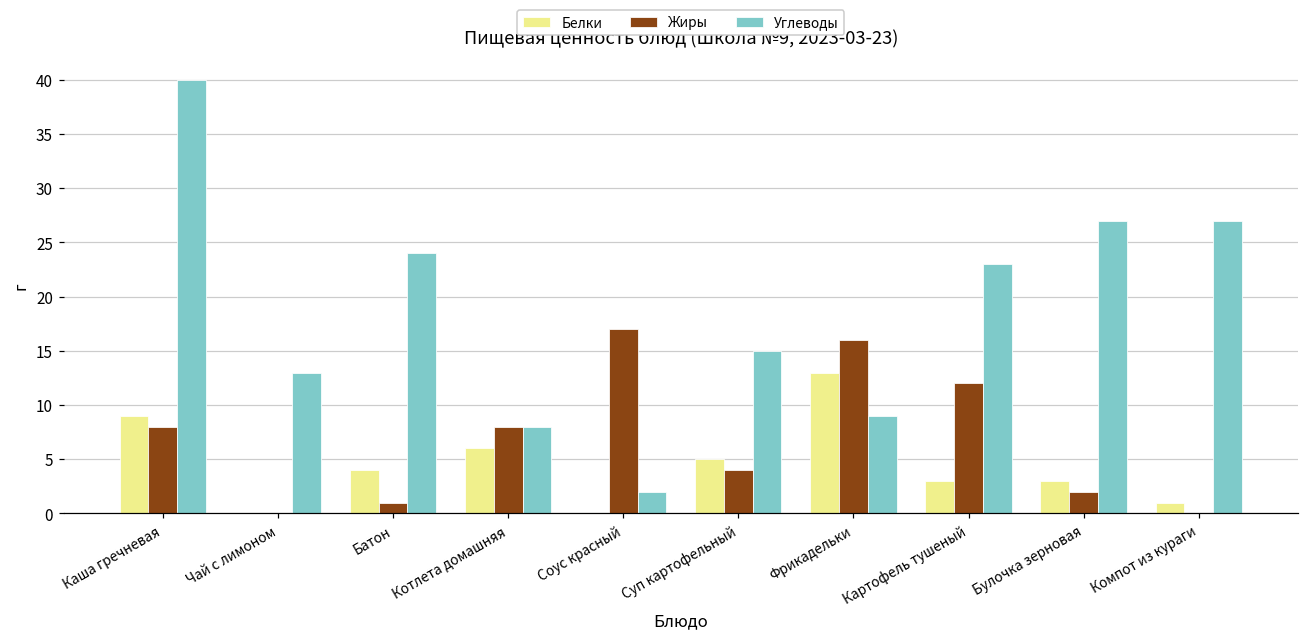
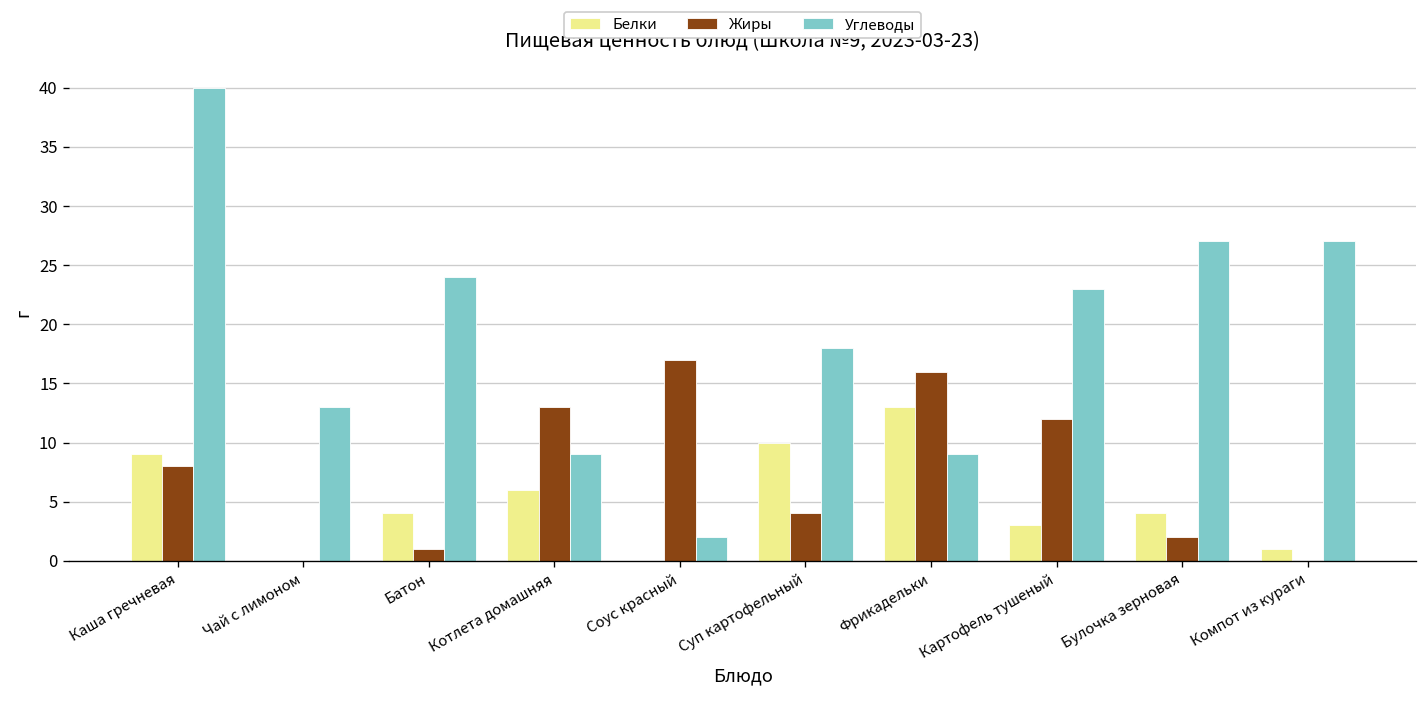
Жиры, Котлета домашняя: 8 -> 13
Углеводы, Котлета домашняя: 8 -> 9
Белки, Суп картофельный: 5 -> 10
Углеводы, Суп картофельный: 15 -> 18
Белки, Булочка зерновая: 3 -> 4
